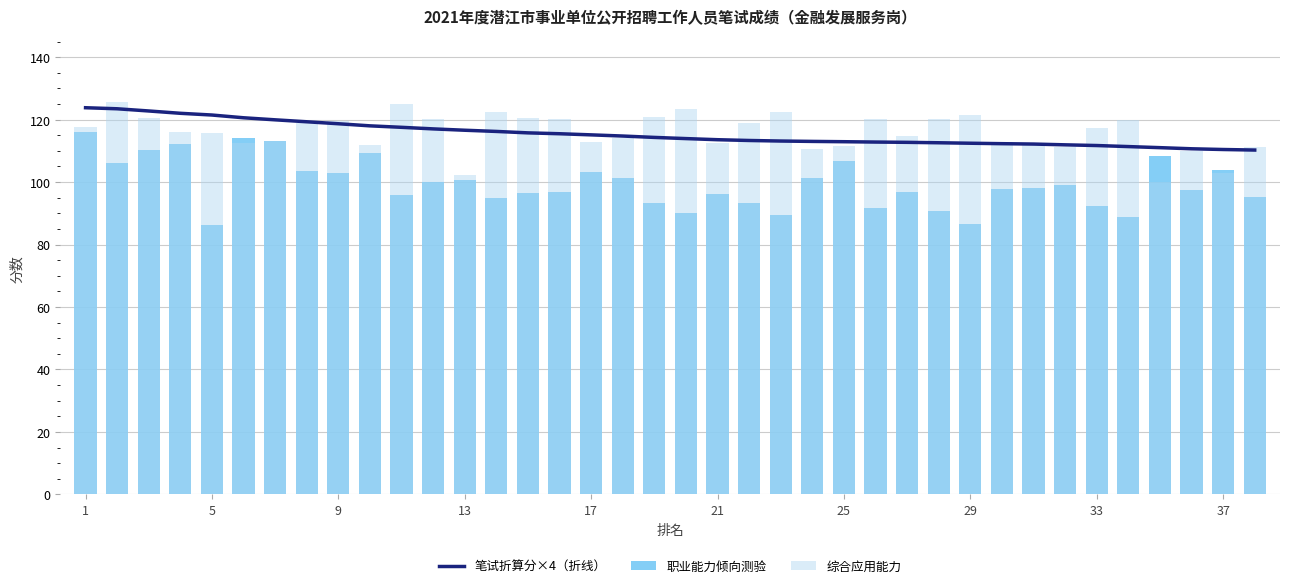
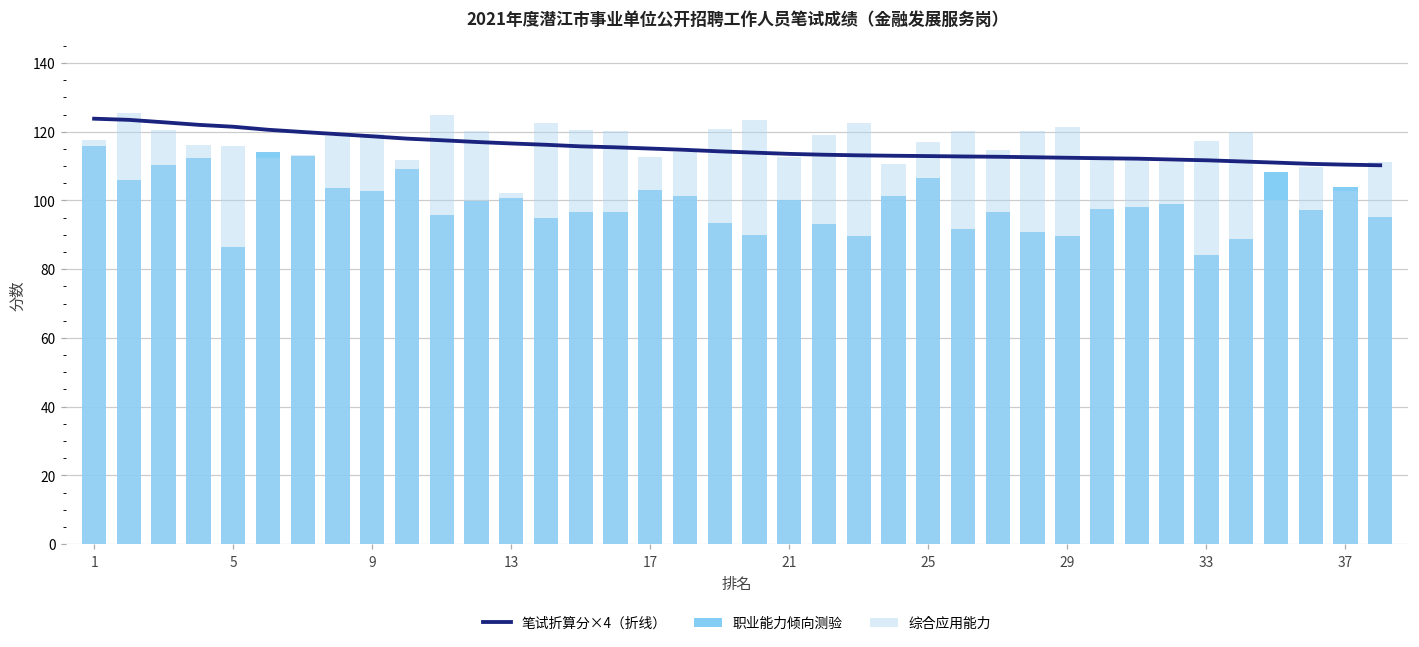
职业能力倾向测验, 21: 96 -> 100
综合应用能力, 25: 112 -> 117
职业能力倾向测验, 29: 86 -> 90
职业能力倾向测验, 33: 92 -> 84
